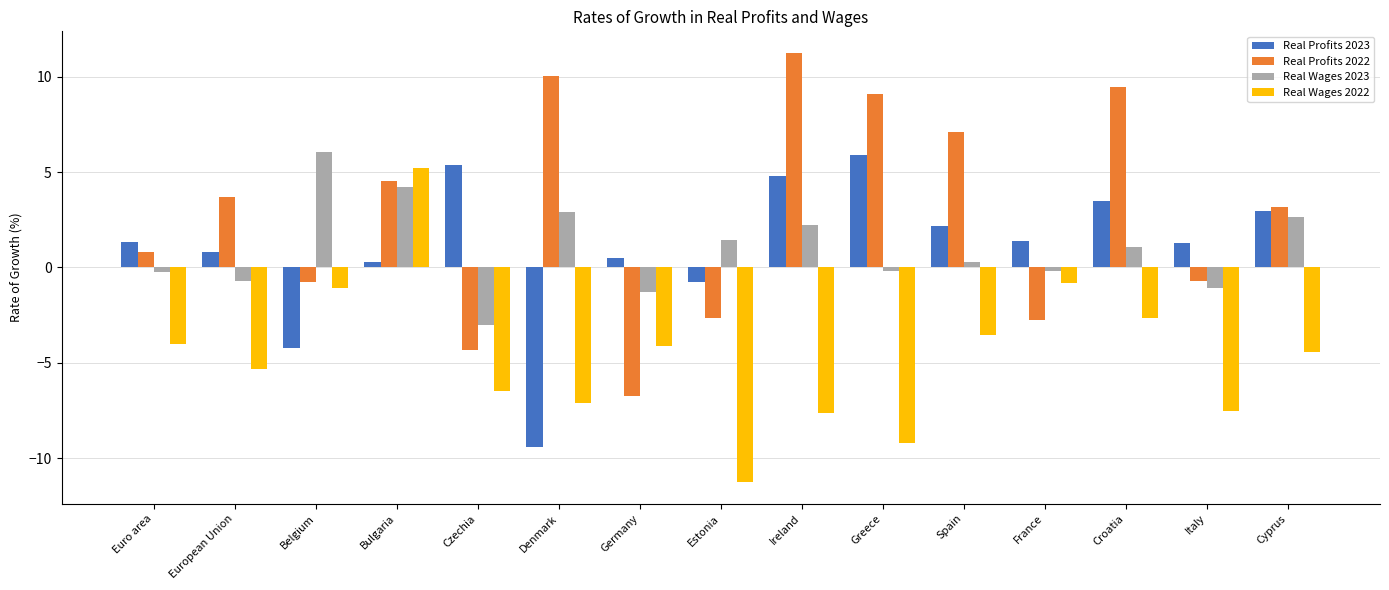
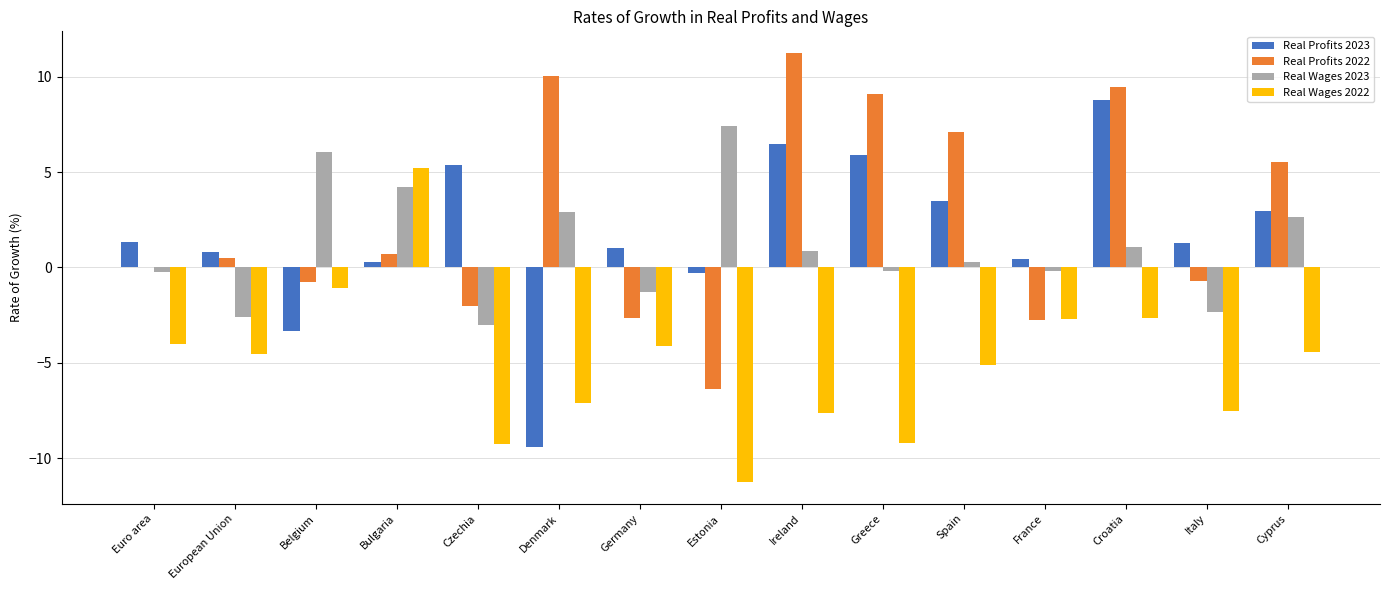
Real Profits 2022, Euro area: 0.8 -> 0.0
Real Profits 2022, European Union: 3.7 -> 0.5
Real Wages 2023, European Union: -0.7 -> -2.6
Real Wages 2022, European Union: -5.3 -> -4.5
Real Profits 2023, Belgium: -4.2 -> -3.3
Real Profits 2022, Bulgaria: 4.5 -> 0.7
Real Profits 2022, Czechia: -4.3 -> -2.0
Real Wages 2022, Czechia: -6.5 -> -9.3
Real Profits 2023, Germany: 0.5 -> 1.0
Real Profits 2022, Germany: -6.7 -> -2.7
Real Profits 2023, Estonia: -0.8 -> -0.3
Real Profits 2022, Estonia: -2.6 -> -6.4
Real Wages 2023, Estonia: 1.5 -> 7.4
Real Profits 2023, Ireland: 4.8 -> 6.5
Real Wages 2023, Ireland: 2.3 -> 0.8
Real Profits 2023, Spain: 2.2 -> 3.5
Real Wages 2022, Spain: -3.5 -> -5.1
Real Profits 2023, France: 1.4 -> 0.5
Real Wages 2022, France: -0.8 -> -2.7
Real Profits 2023, Croatia: 3.5 -> 8.8
Real Wages 2023, Italy: -1.1 -> -2.3
Real Profits 2022, Cyprus: 3.2 -> 5.5
